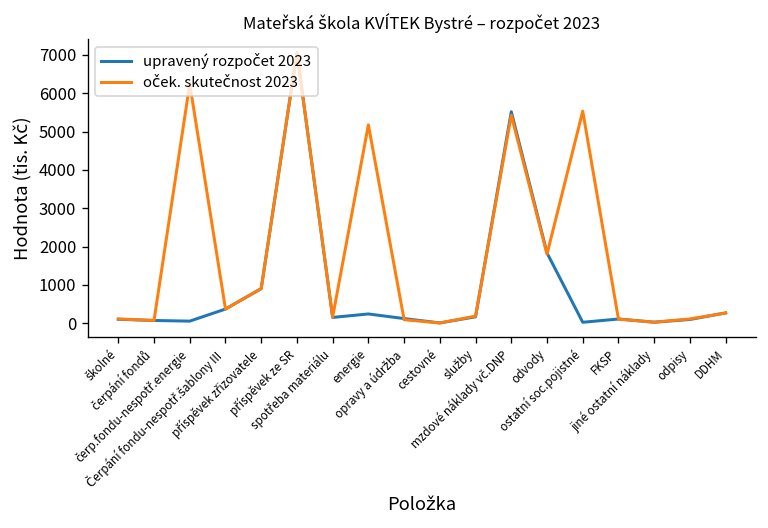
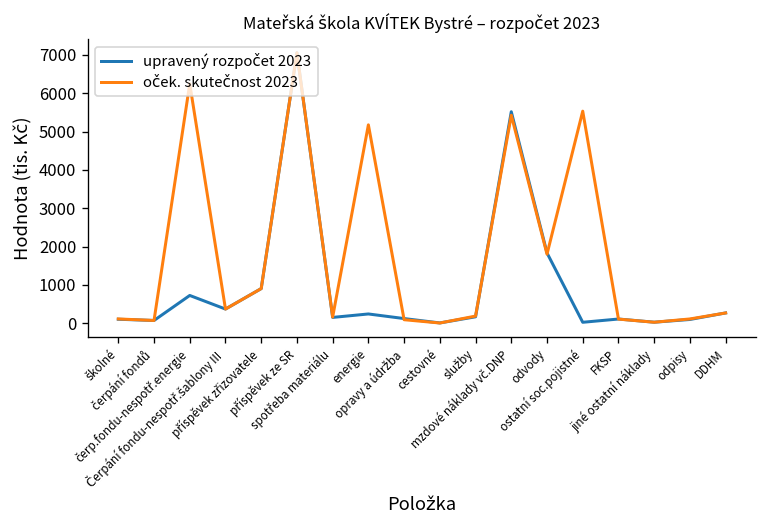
upravený rozpočet 2023, čerp.fondu-nespotř.energie: 100 -> 700
